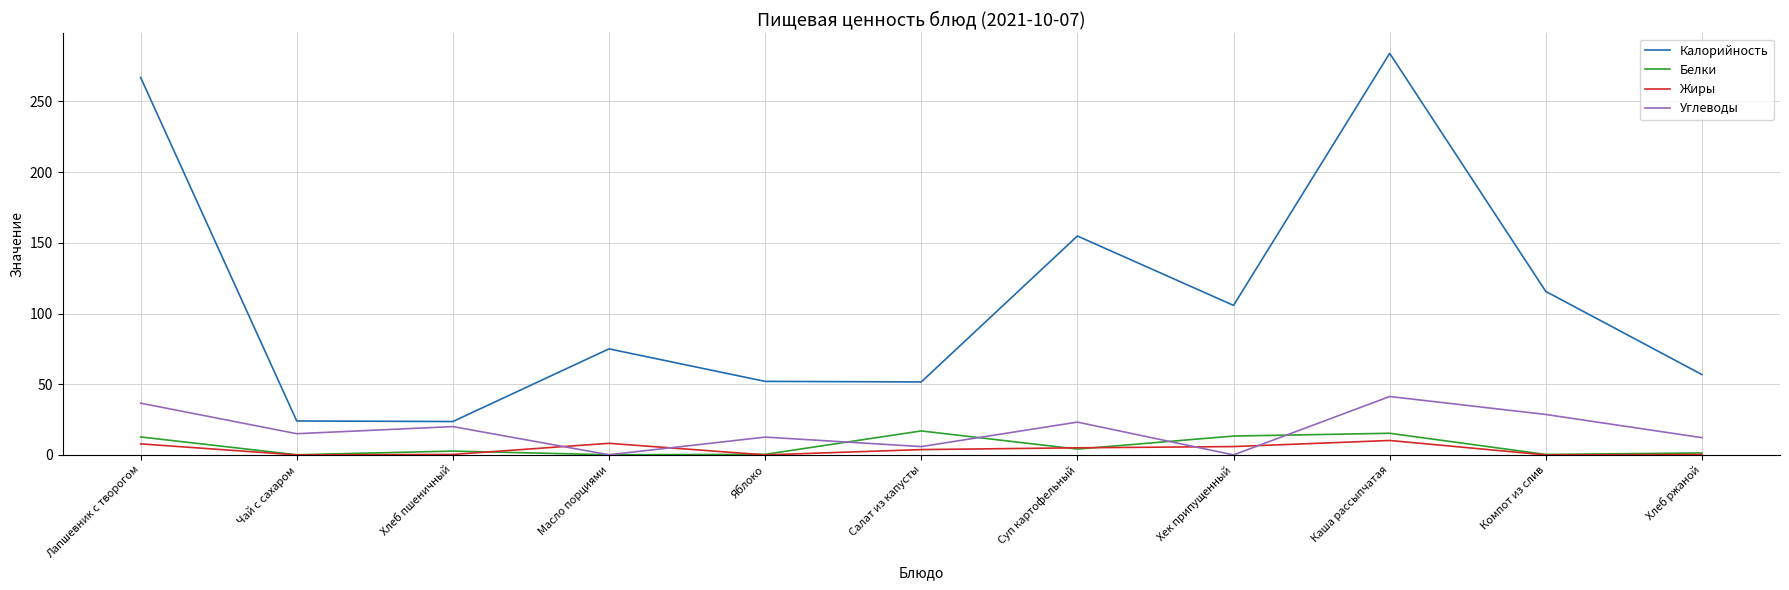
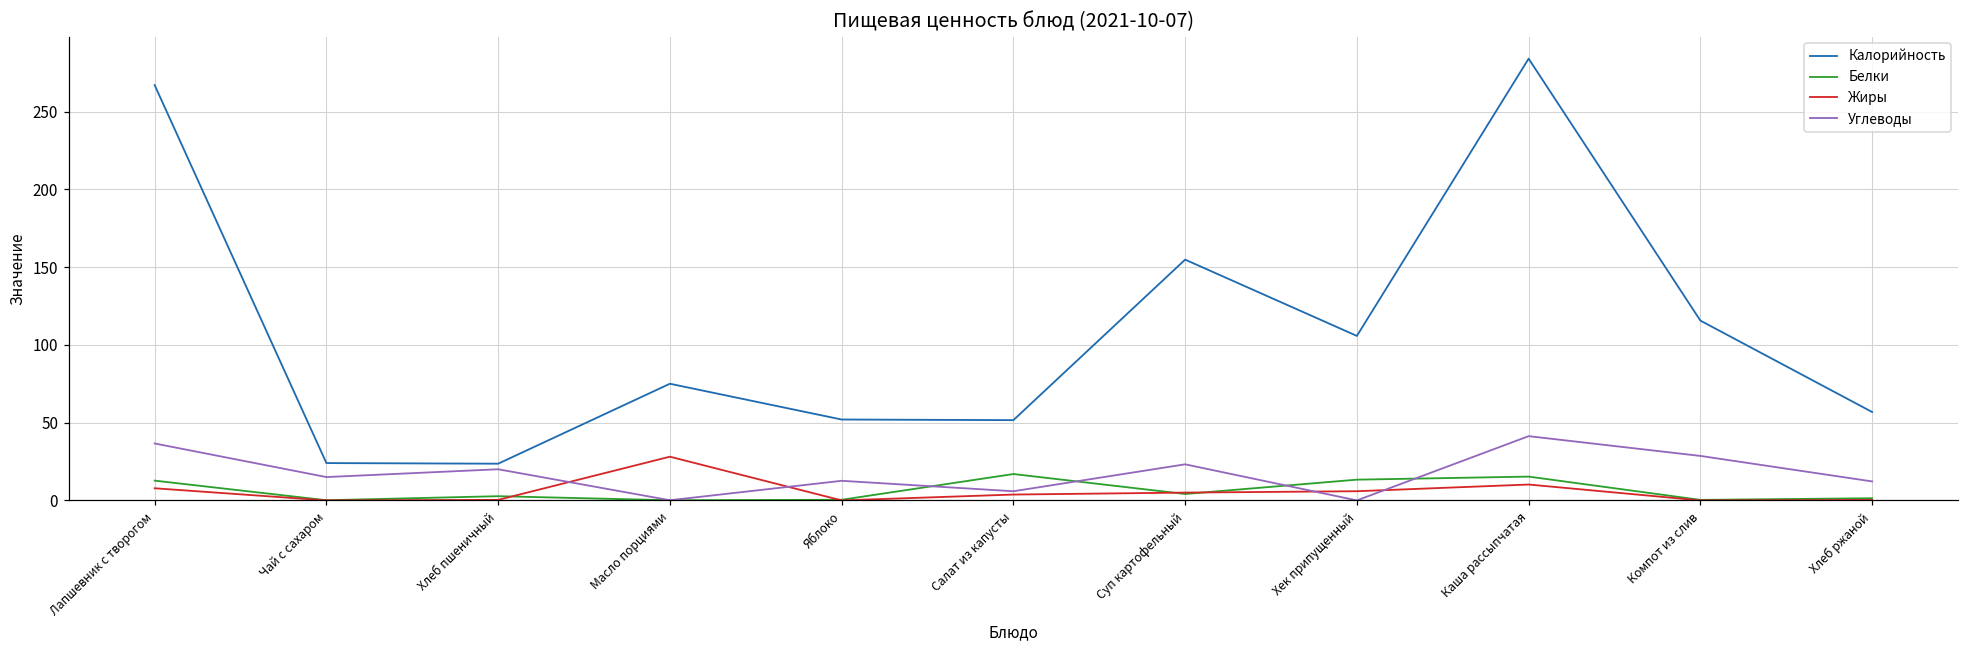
Жиры, Масло порциями: 8 -> 28
